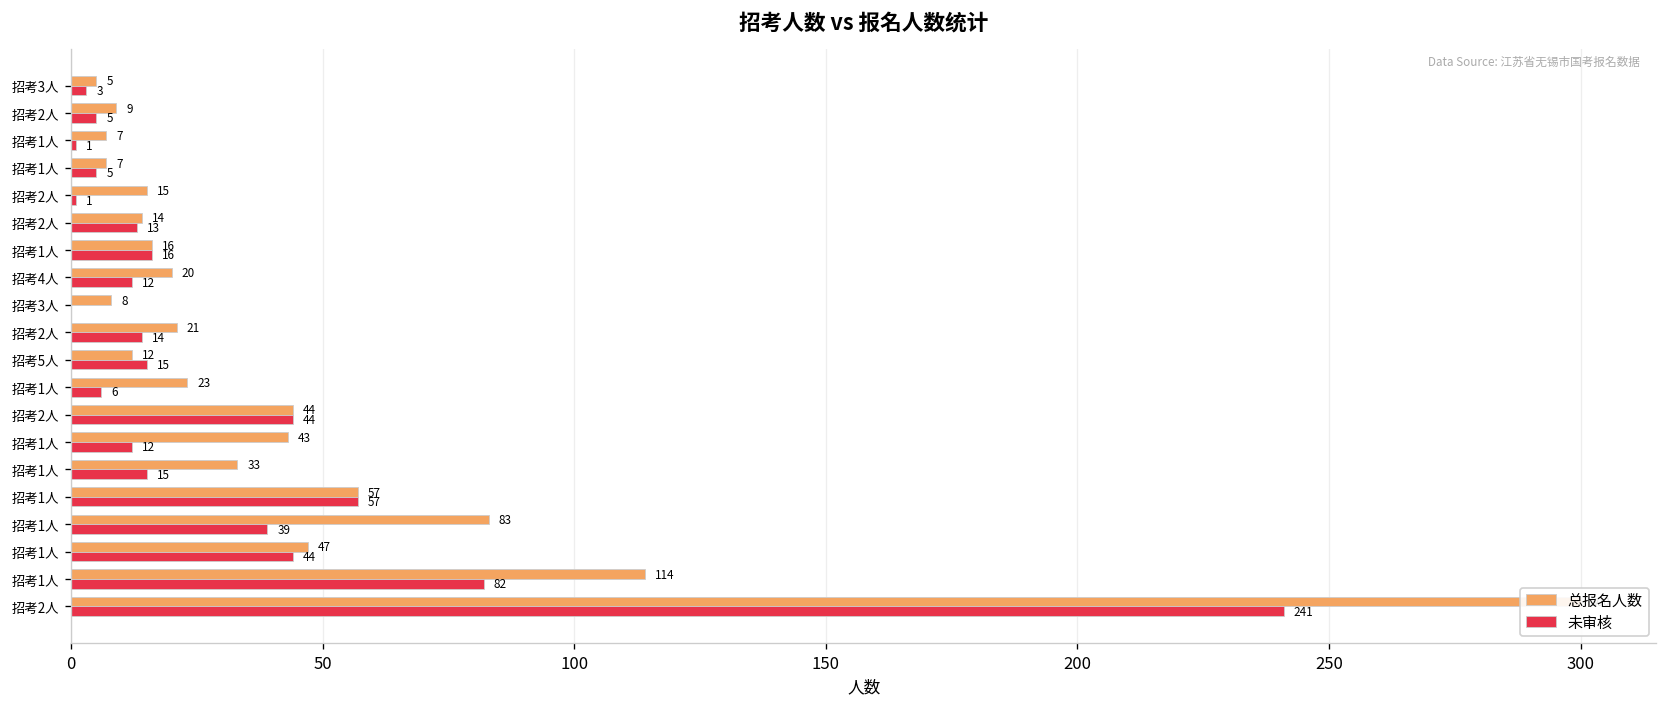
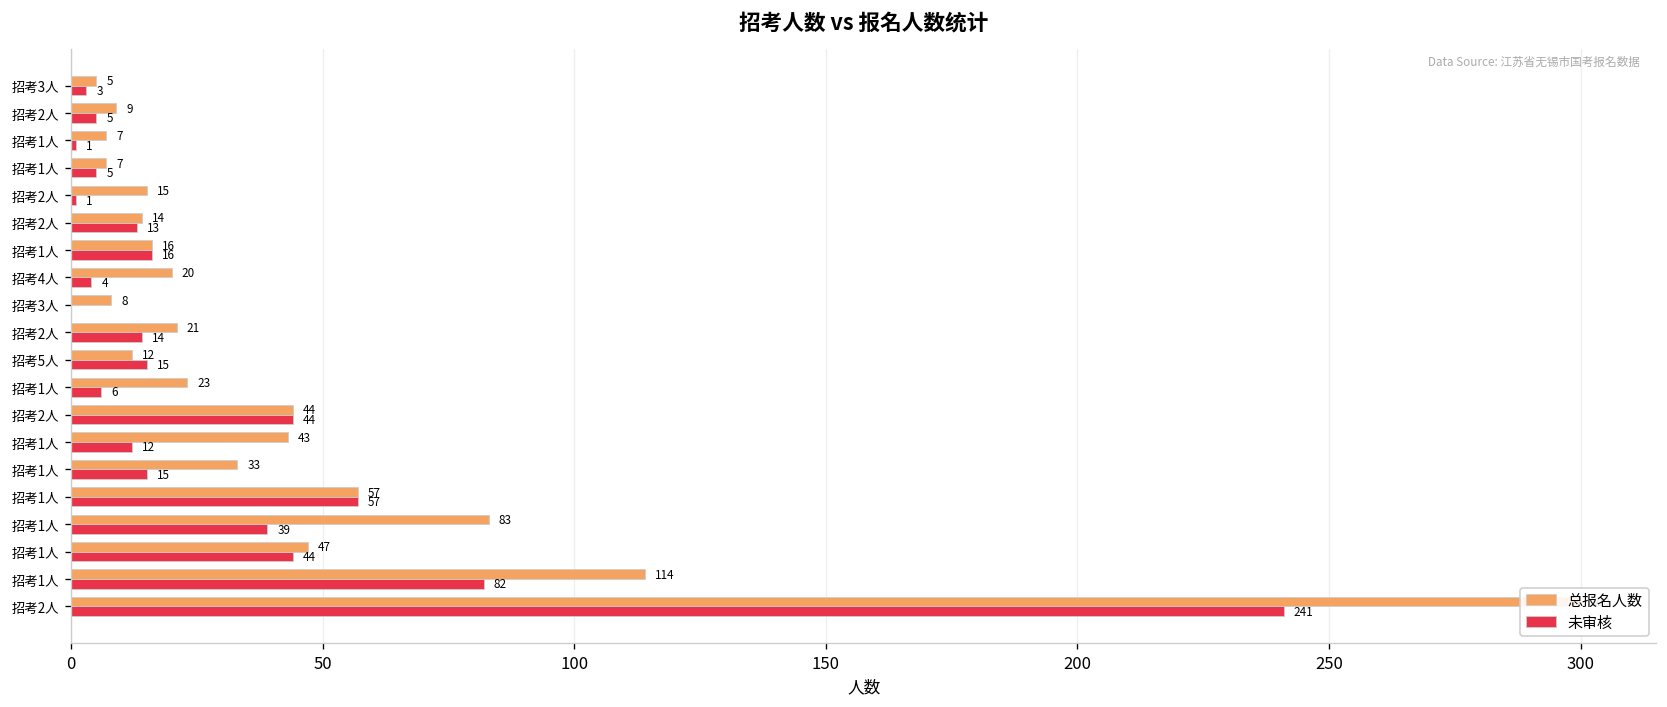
未审核, 招考4人: 12 -> 4
